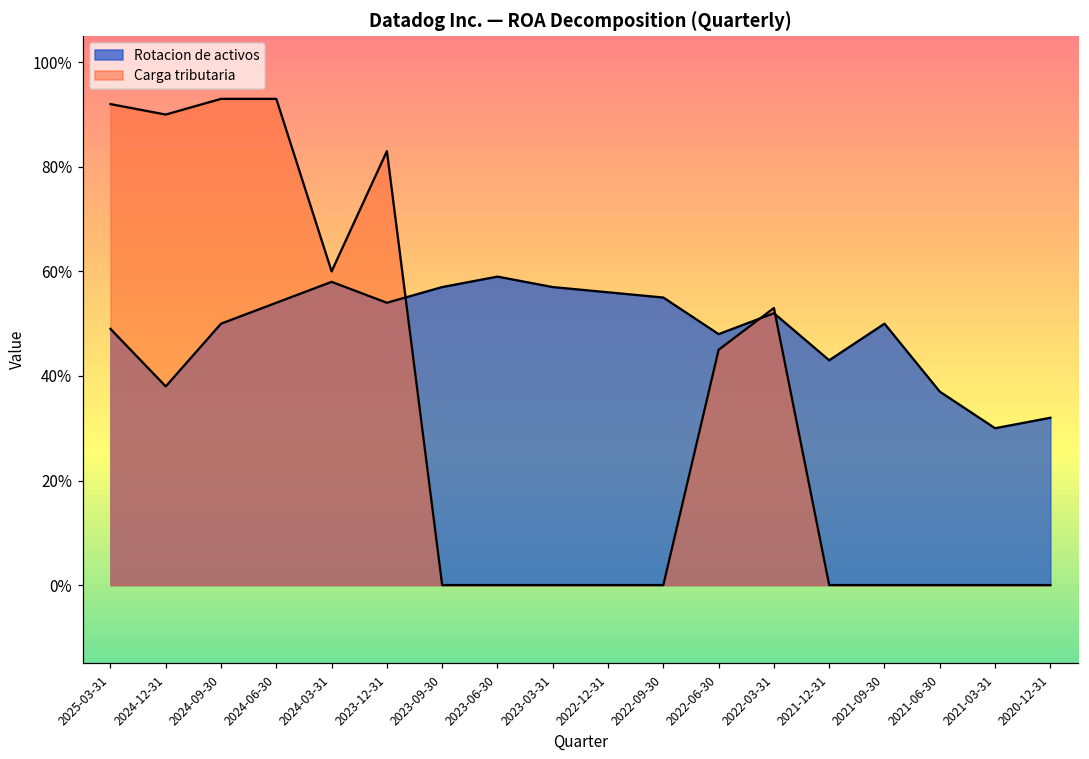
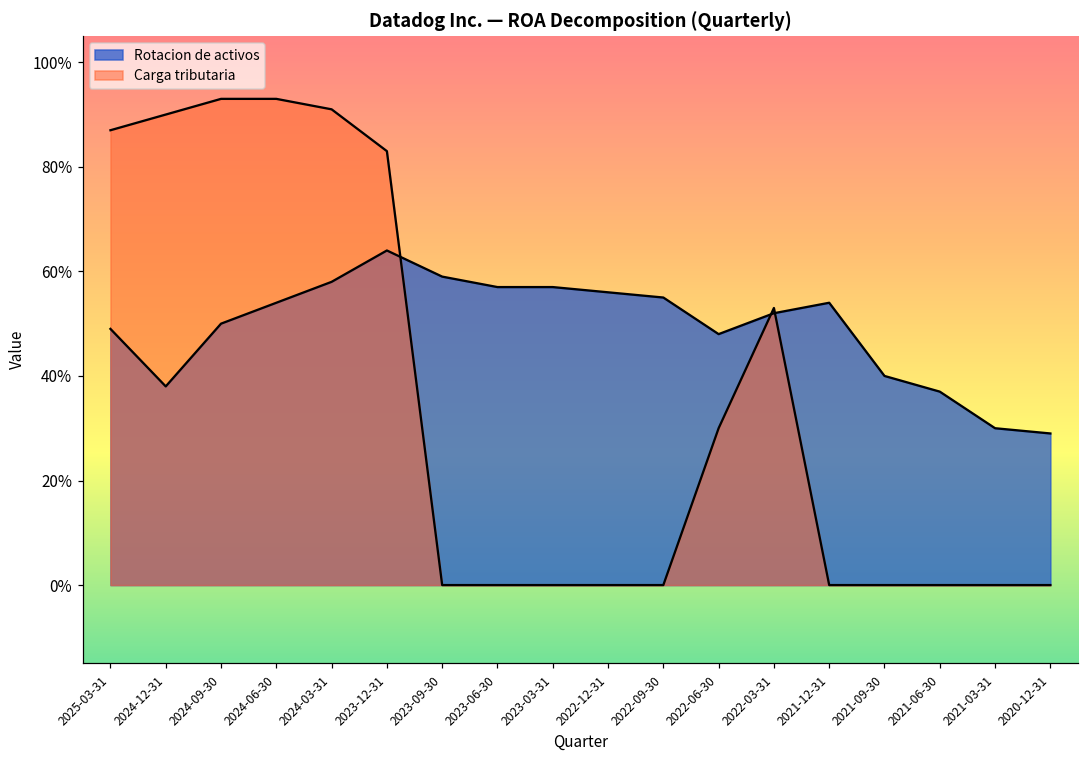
Carga tributaria, 2025-03-31: 92% -> 87%
Carga tributaria, 2024-03-31: 60% -> 91%
Rotacion de activos, 2023-12-31: 54% -> 64%
Rotacion de activos, 2023-09-30: 57% -> 59%
Rotacion de activos, 2023-06-30: 59% -> 57%
Carga tributaria, 2022-06-30: 45% -> 30%
Rotacion de activos, 2021-12-31: 43% -> 54%
Rotacion de activos, 2021-09-30: 50% -> 40%
Rotacion de activos, 2020-12-31: 32% -> 29%
